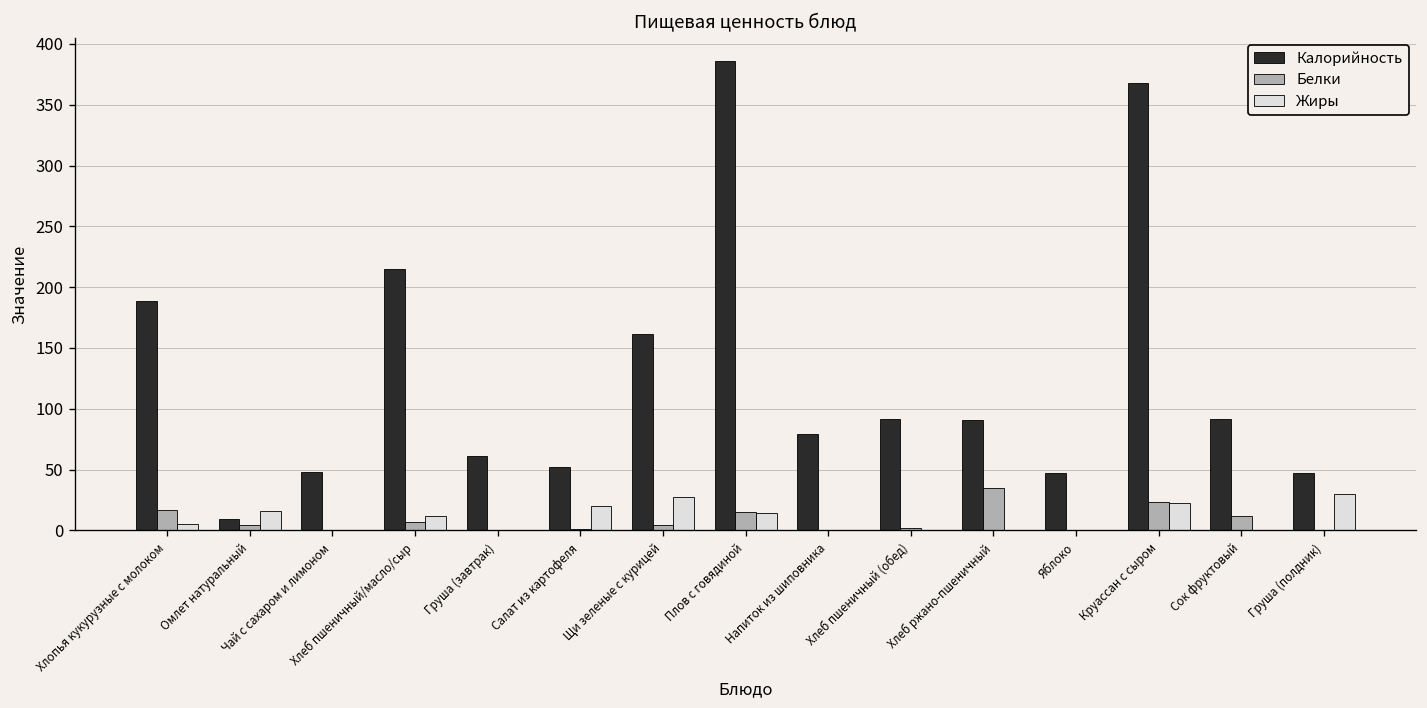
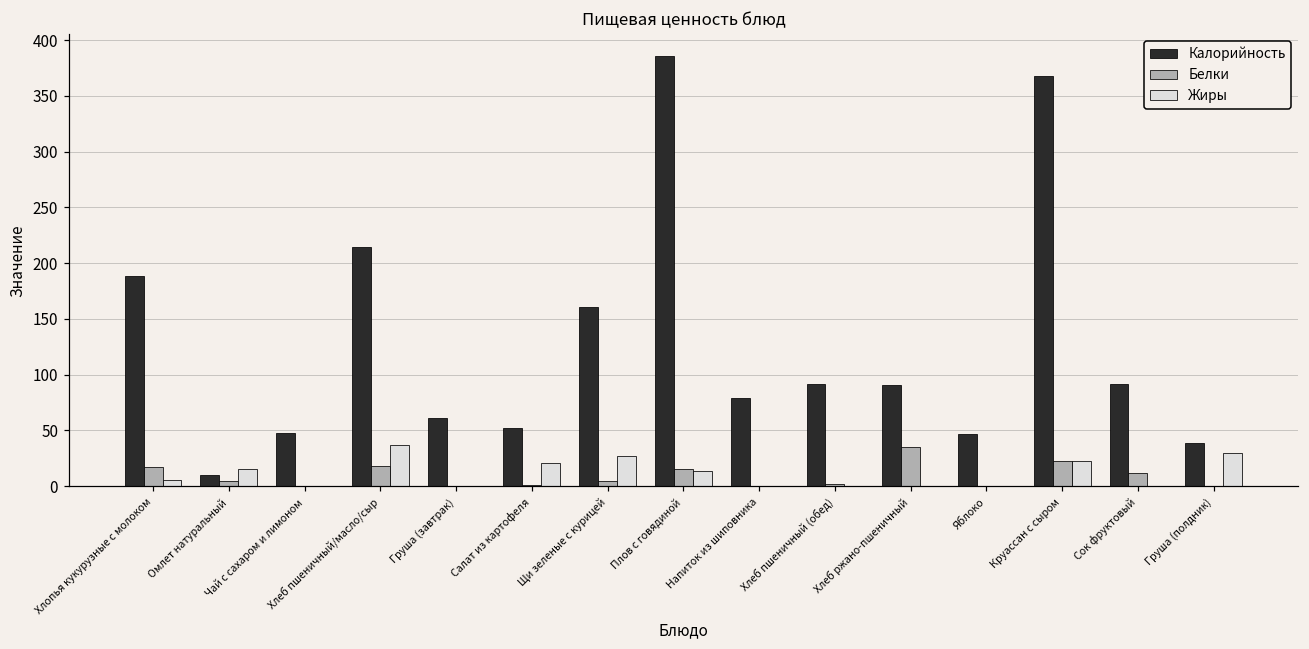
Белки, Хлеб пшеничный/масло/сыр: 7 -> 18
Жиры, Хлеб пшеничный/масло/сыр: 12 -> 37
Калорийность, Груша (полдник): 47 -> 39
